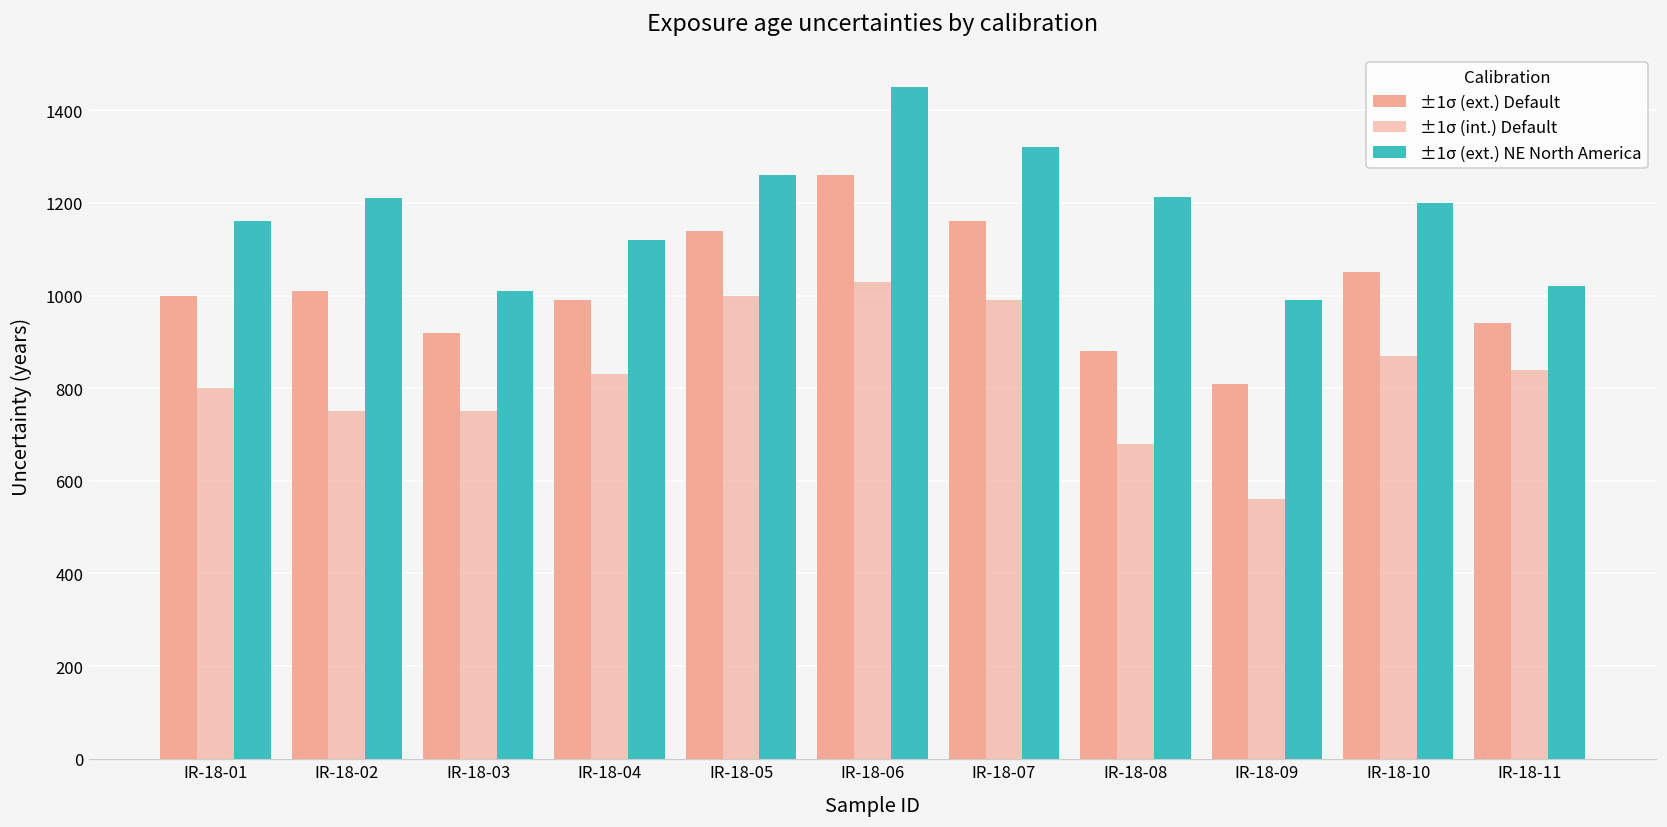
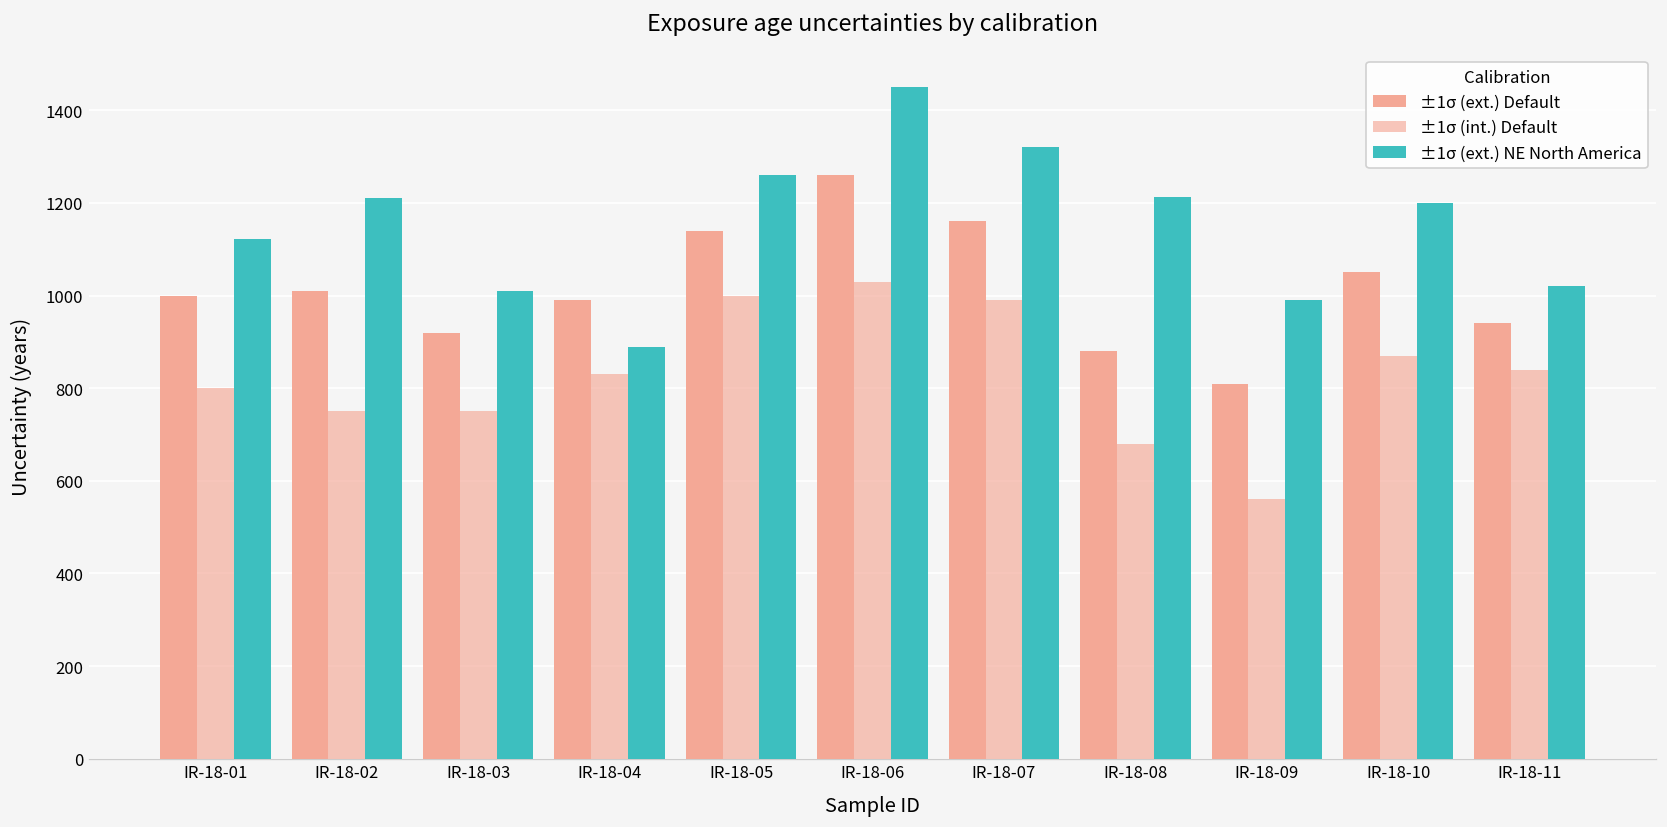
±1σ (ext.) NE North America, IR-18-01: 1160 -> 1120
±1σ (ext.) NE North America, IR-18-04: 1120 -> 890
